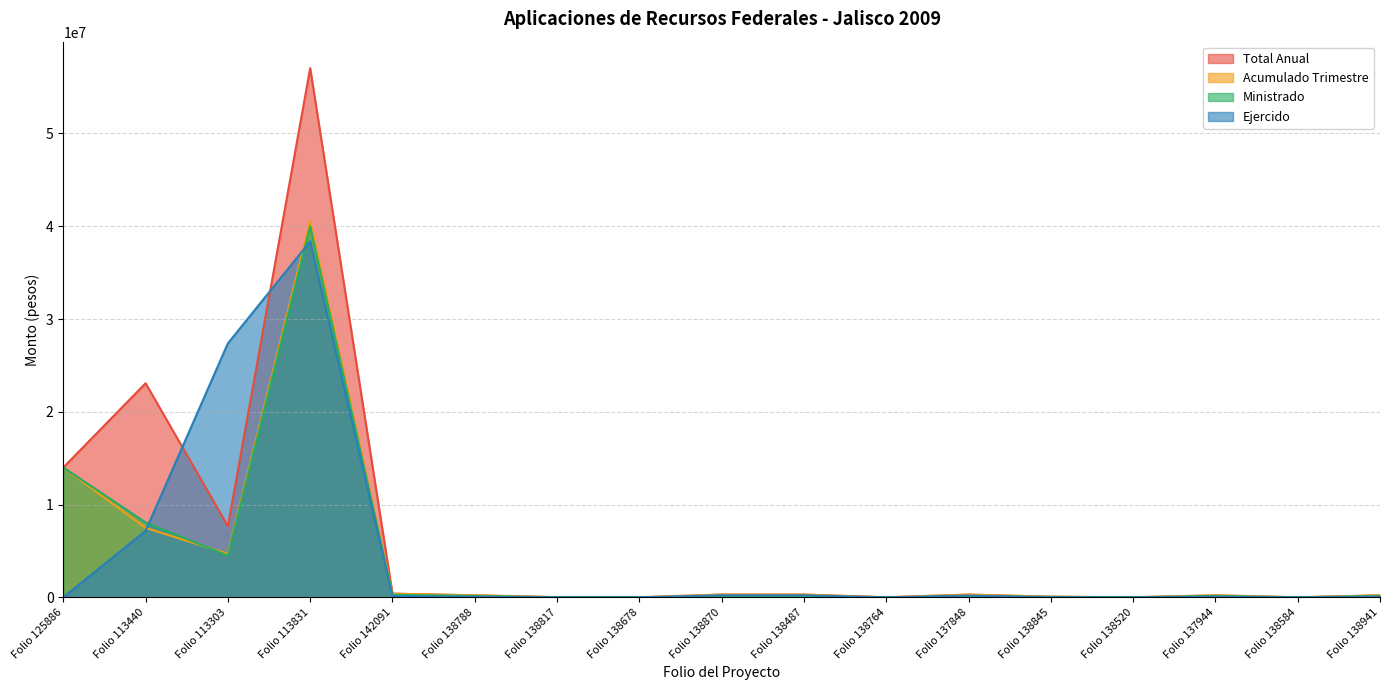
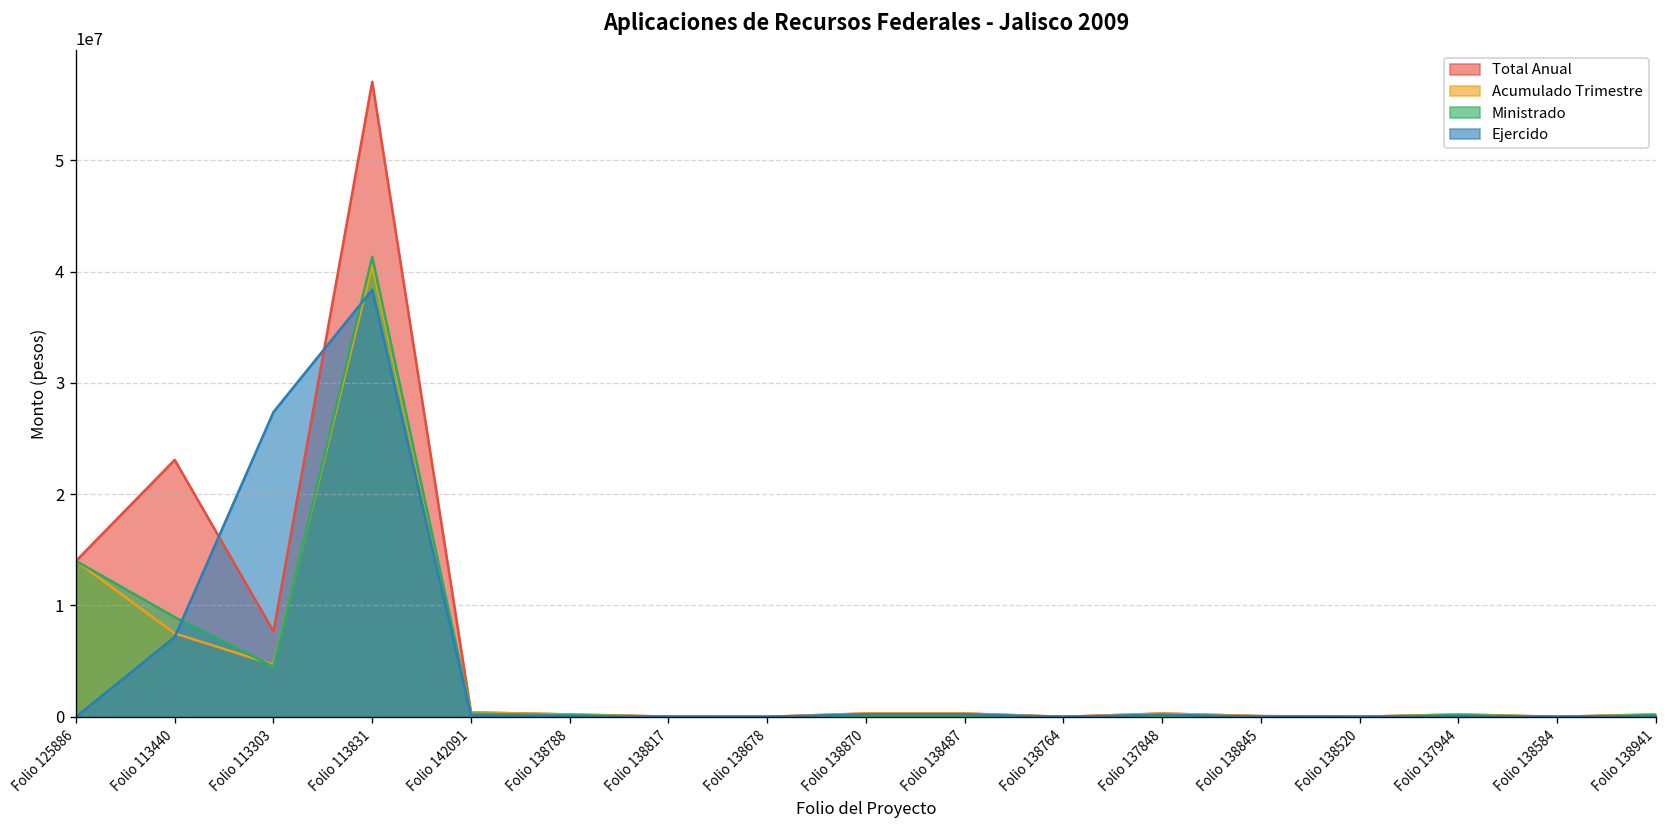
Ministrado, Folio 113440: 8000000 -> 9000000
Ministrado, Folio 113831: 40000000 -> 41000000
